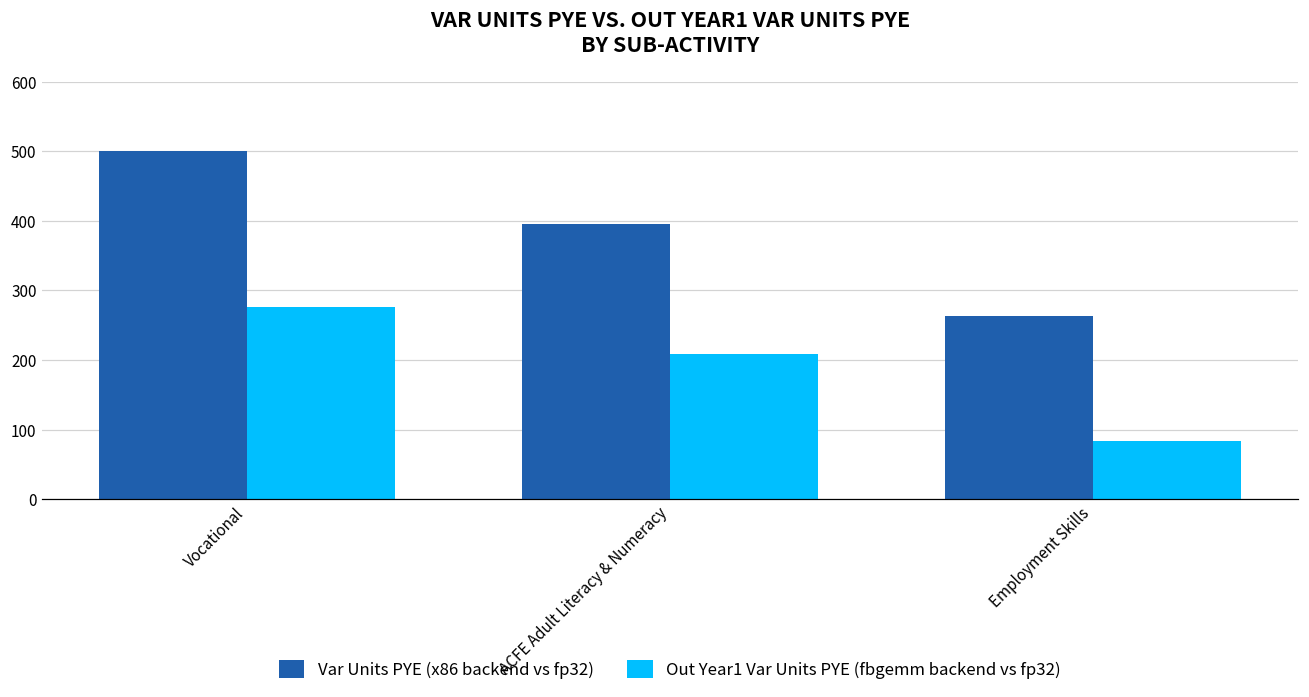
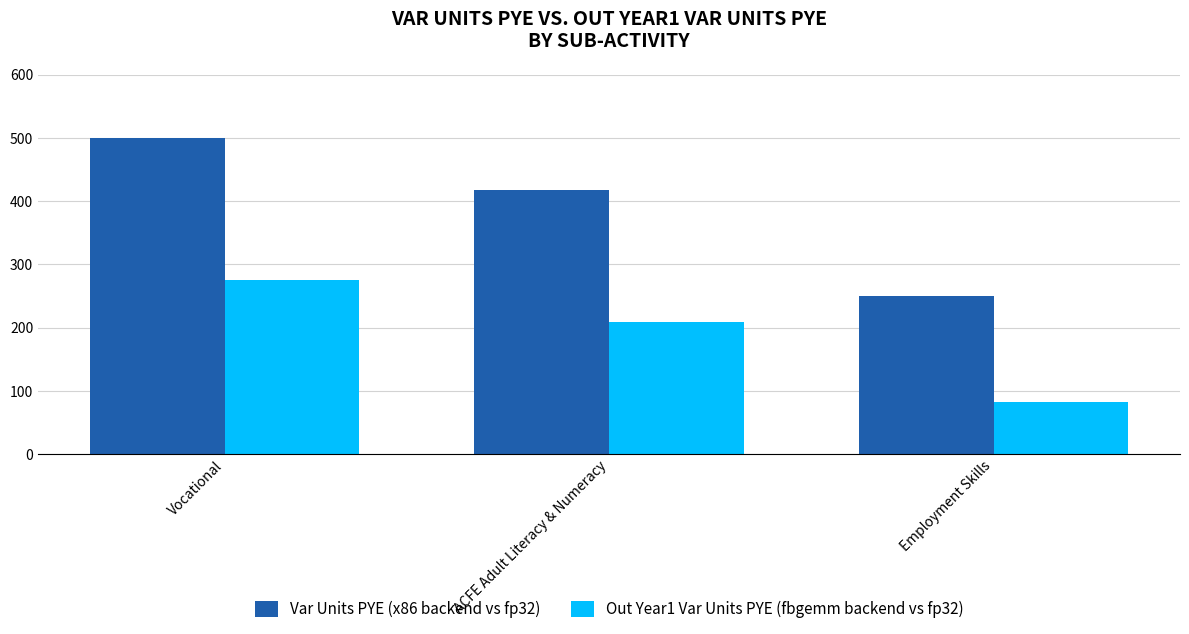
Var Units PYE (x86 backend vs fp32), ACFE Adult Literacy & Numeracy: 400 -> 420
Var Units PYE (x86 backend vs fp32), Employment Skills: 260 -> 250
